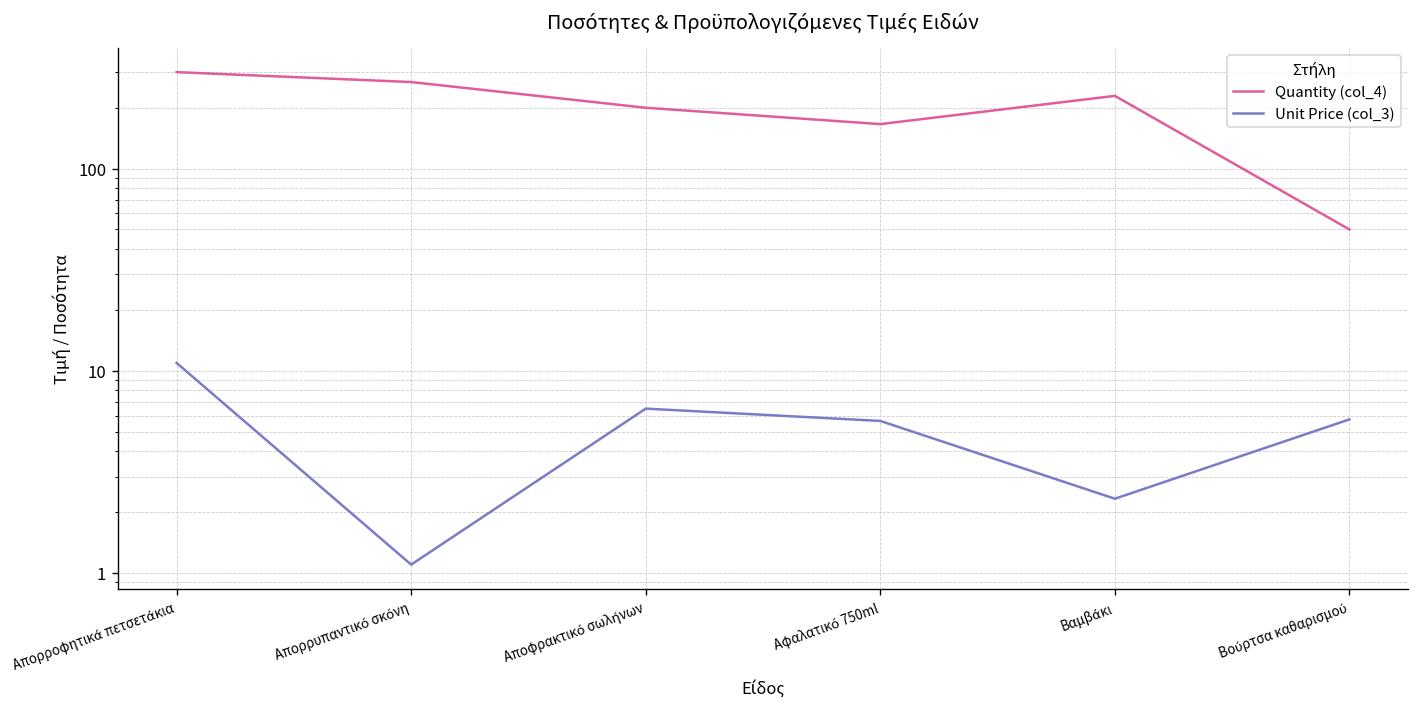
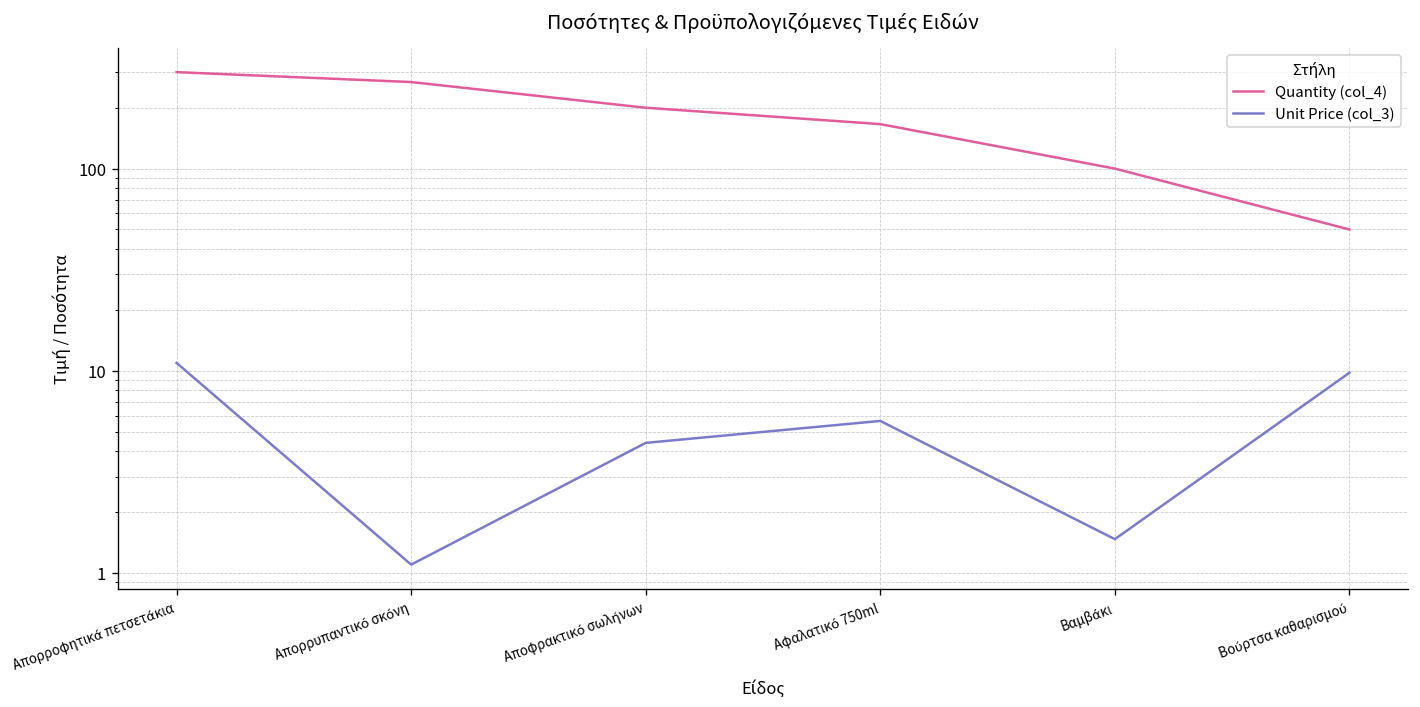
Unit Price (col_3), Αποφρακτικό σωλήνων: 6.5 -> 4.4
Quantity (col_4), Βαμβάκι: 230 -> 100
Unit Price (col_3), Βαμβάκι: 2.3 -> 1.5
Unit Price (col_3), Βούρτσα καθαρισμού: 5.8 -> 10
